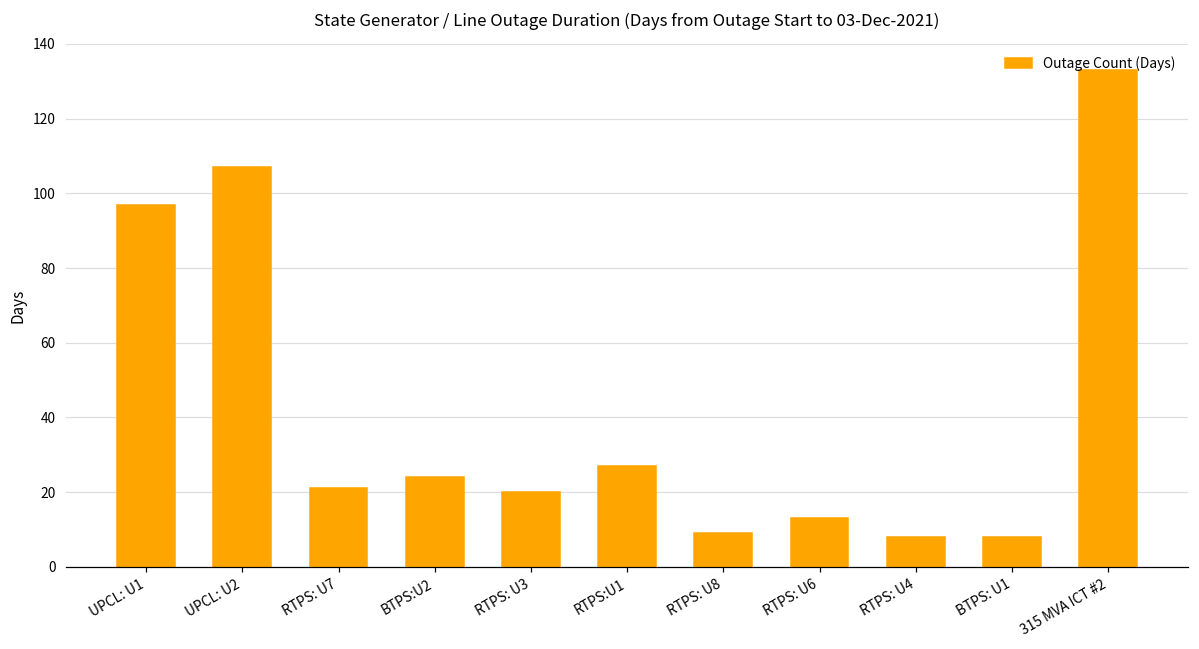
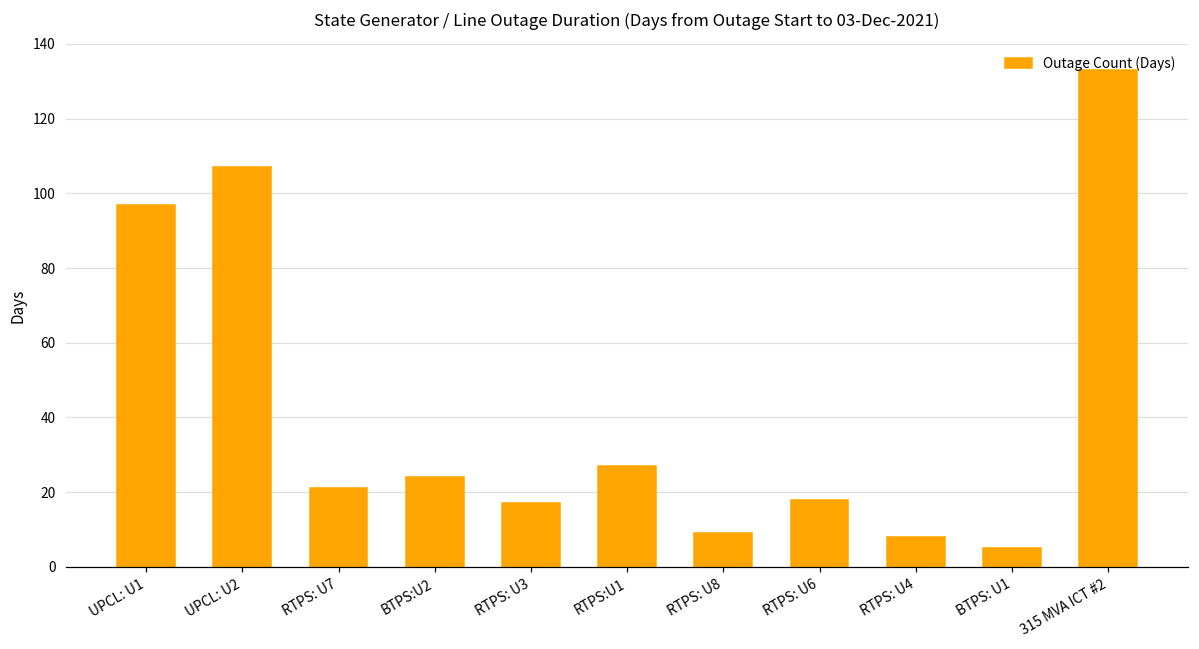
RTPS: U3: 20 -> 17
RTPS: U6: 13 -> 18
BTPS: U1: 8 -> 5
